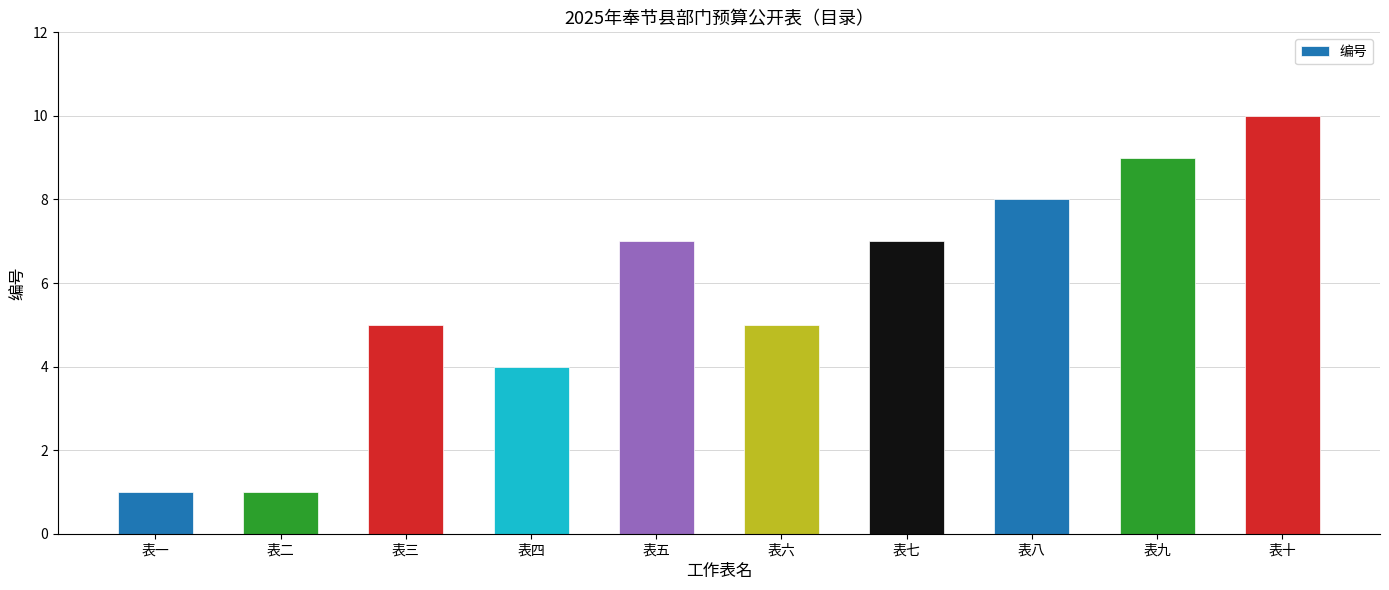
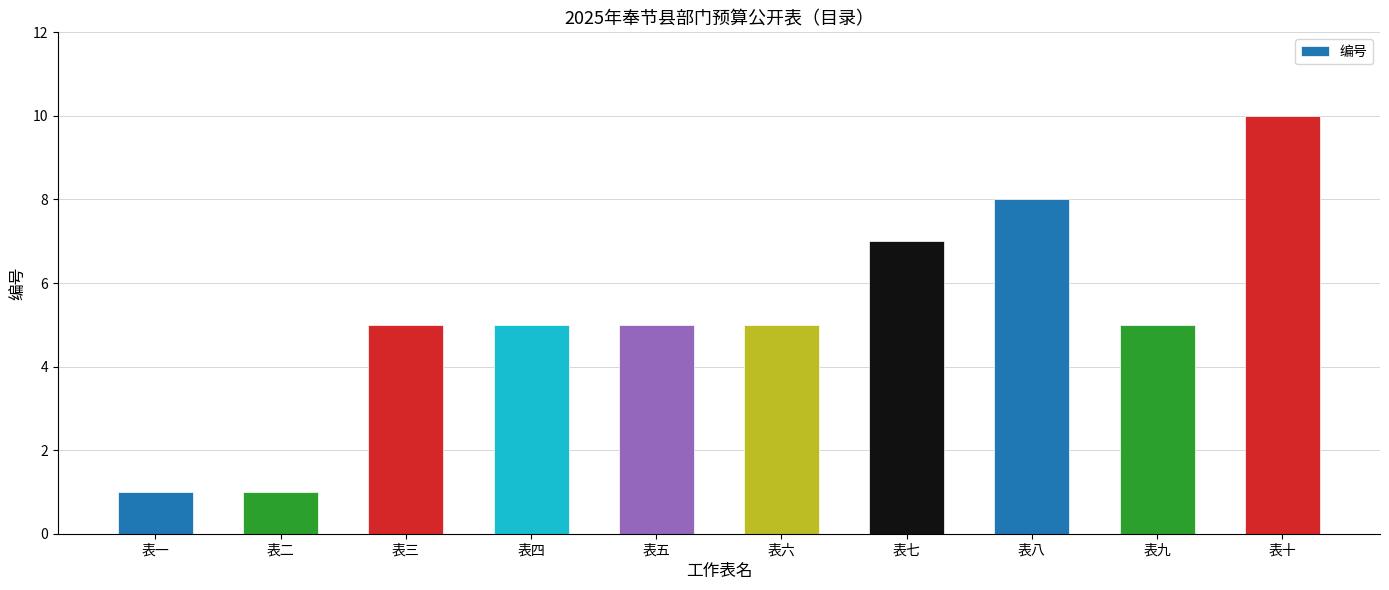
表四: 4 -> 5
表五: 7 -> 5
表九: 9 -> 5
